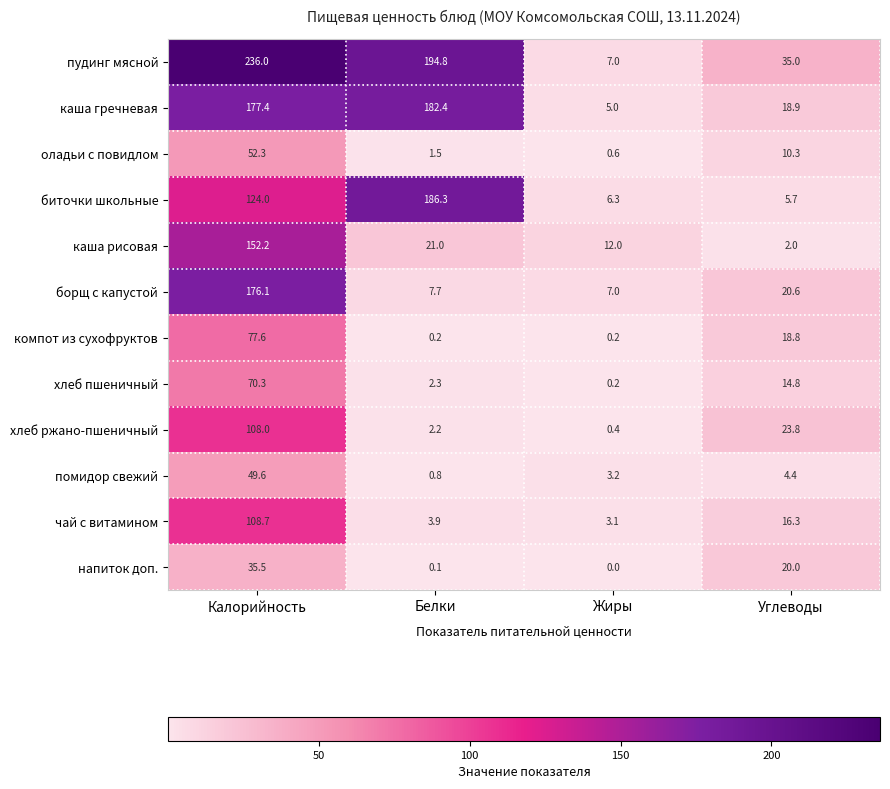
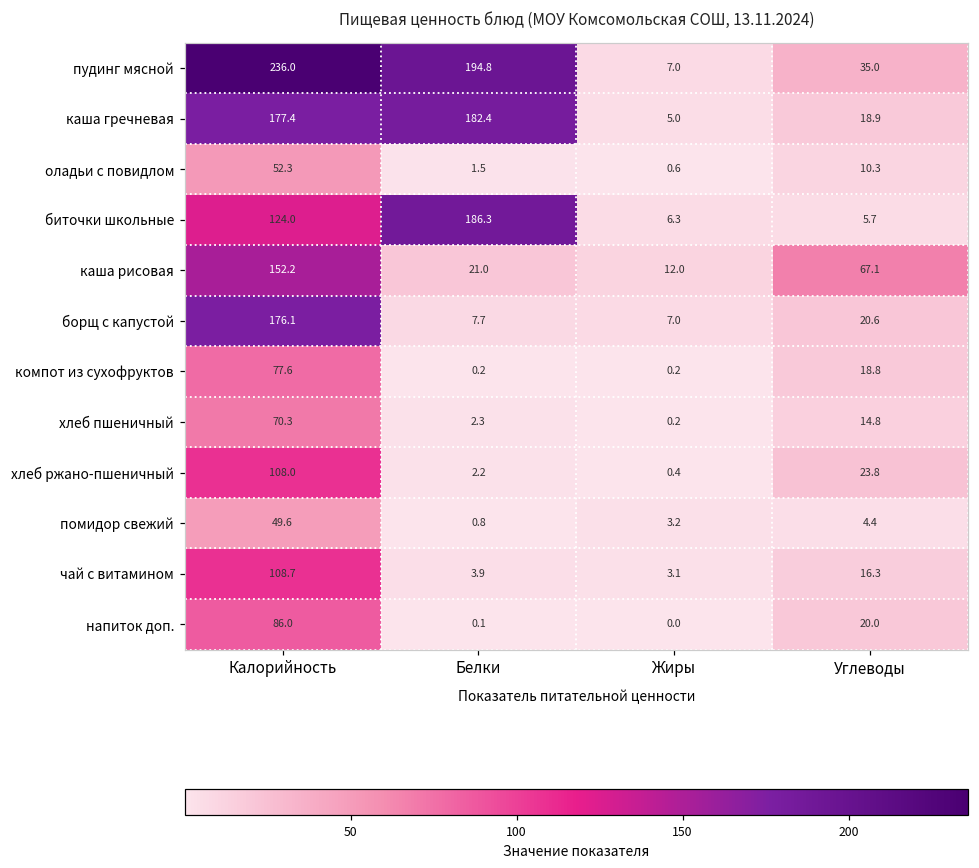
каша рисовая, Углеводы: 2.0 -> 67.1
напиток доп., Калорийность: 35.5 -> 86.0
